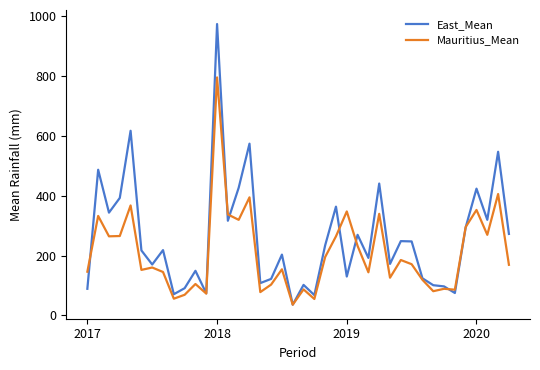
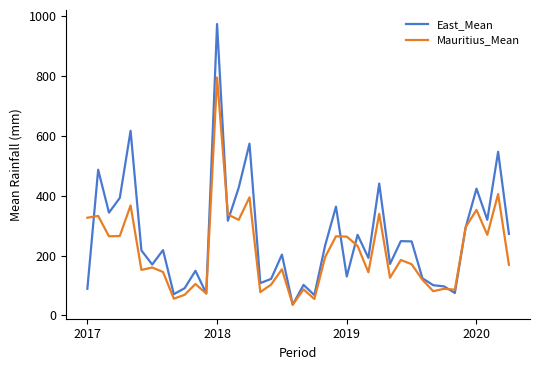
Mauritius_Mean, 2017: 150 -> 330
Mauritius_Mean, 2019: 350 -> 260
